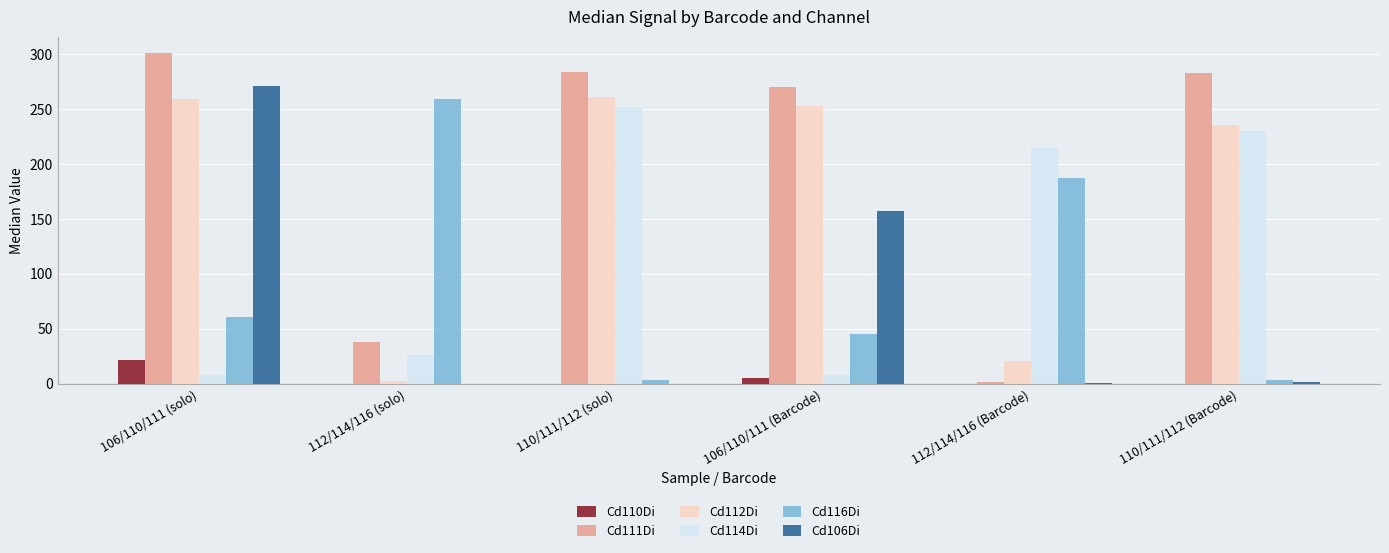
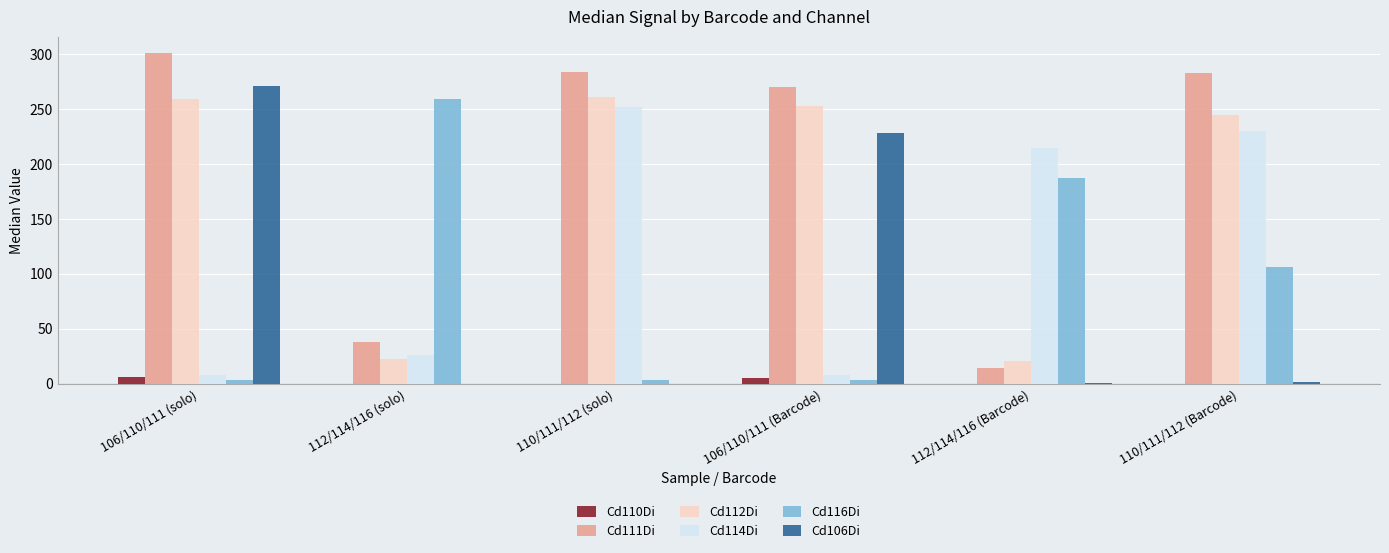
Cd110Di, 106/110/111 (solo): 21 -> 6
Cd116Di, 106/110/111 (solo): 61 -> 3
Cd112Di, 112/114/116 (solo): 2 -> 23
Cd116Di, 106/110/111 (Barcode): 45 -> 3
Cd106Di, 106/110/111 (Barcode): 157 -> 228
Cd111Di, 112/114/116 (Barcode): 2 -> 14
Cd112Di, 110/111/112 (Barcode): 236 -> 245
Cd116Di, 110/111/112 (Barcode): 3 -> 107
